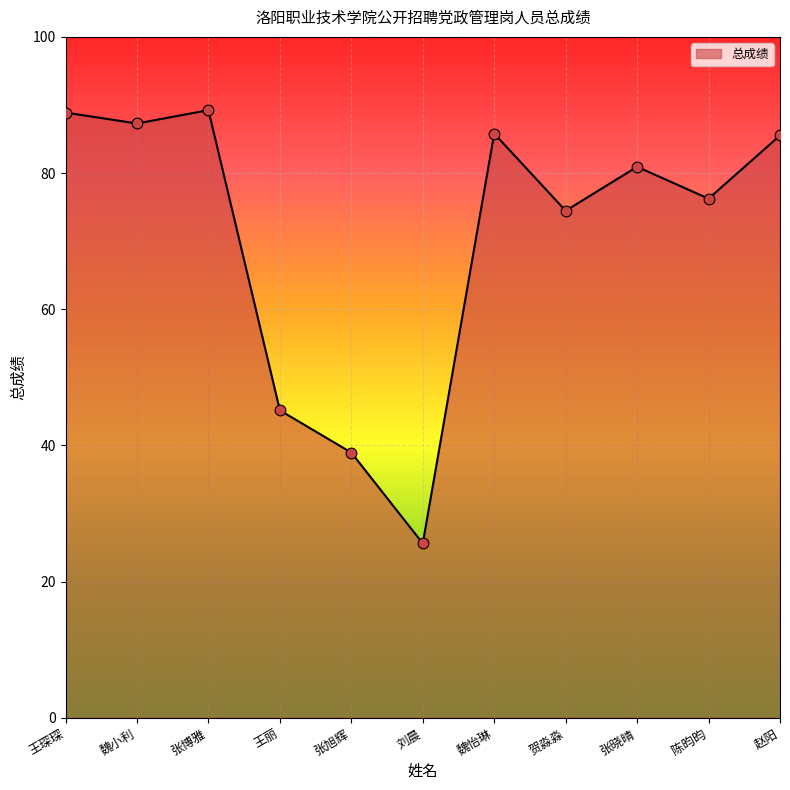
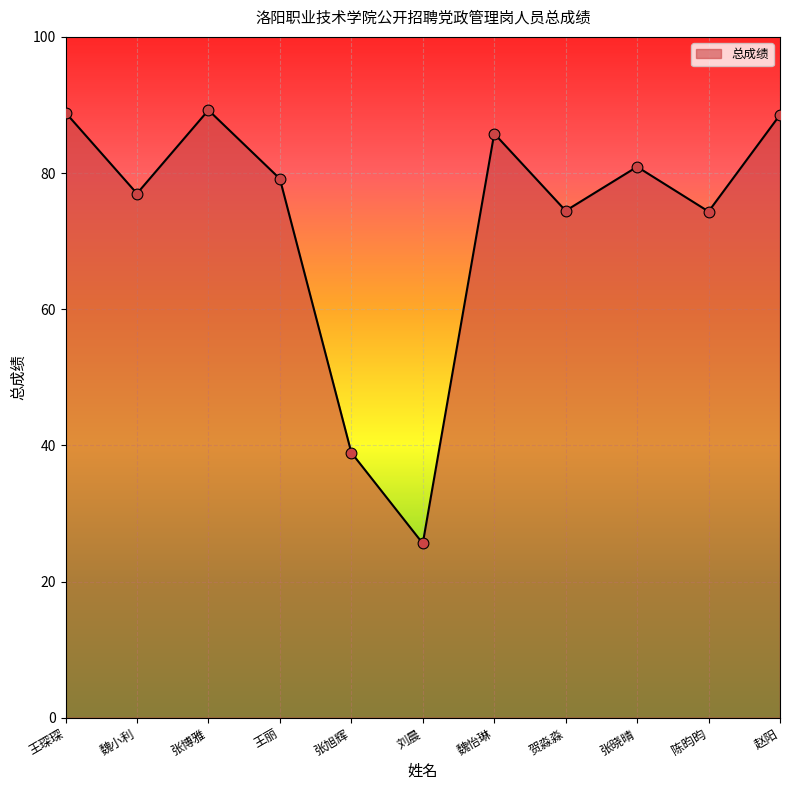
魏小利: 87 -> 77
王丽: 45 -> 79
陈昀昀: 76 -> 74
赵阳: 86 -> 89
